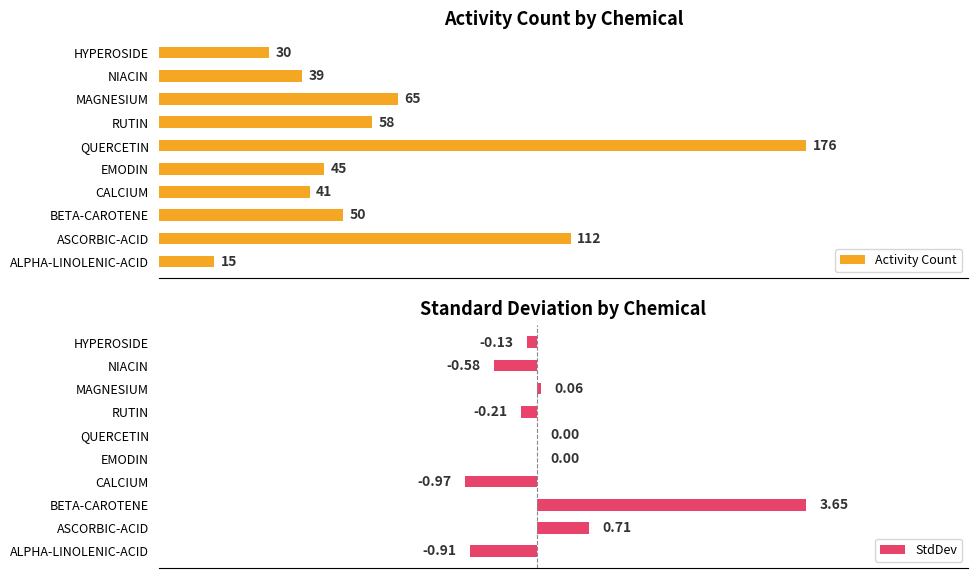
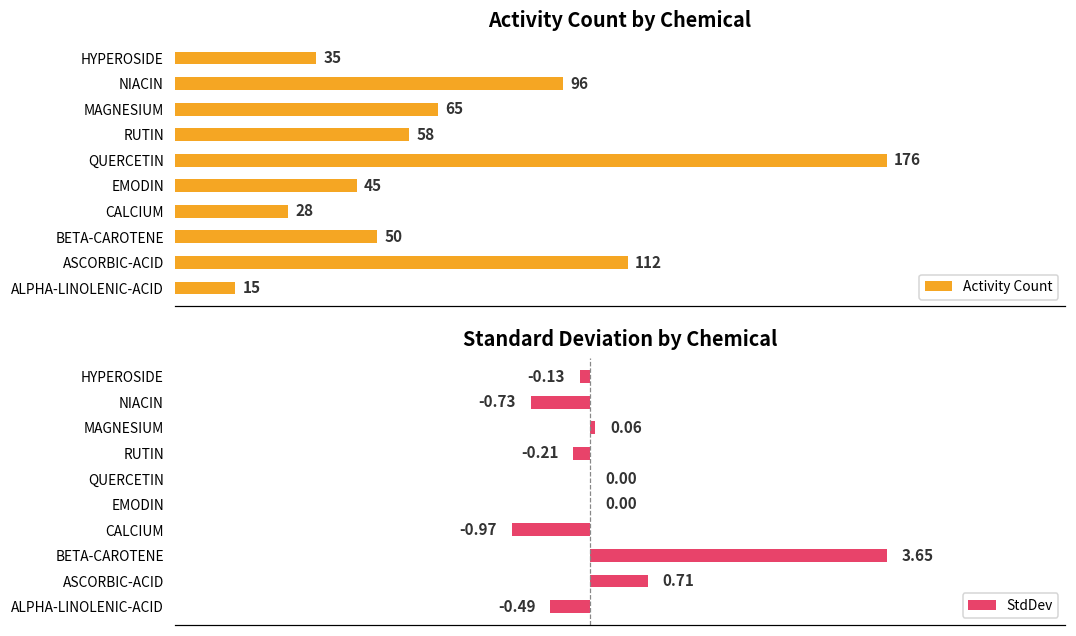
Activity Count by Chemical, HYPEROSIDE: 30 -> 35
Activity Count by Chemical, NIACIN: 39 -> 96
Activity Count by Chemical, CALCIUM: 41 -> 28
Standard Deviation by Chemical, NIACIN: -0.58 -> -0.73
Standard Deviation by Chemical, ALPHA-LINOLENIC-ACID: -0.91 -> -0.49
